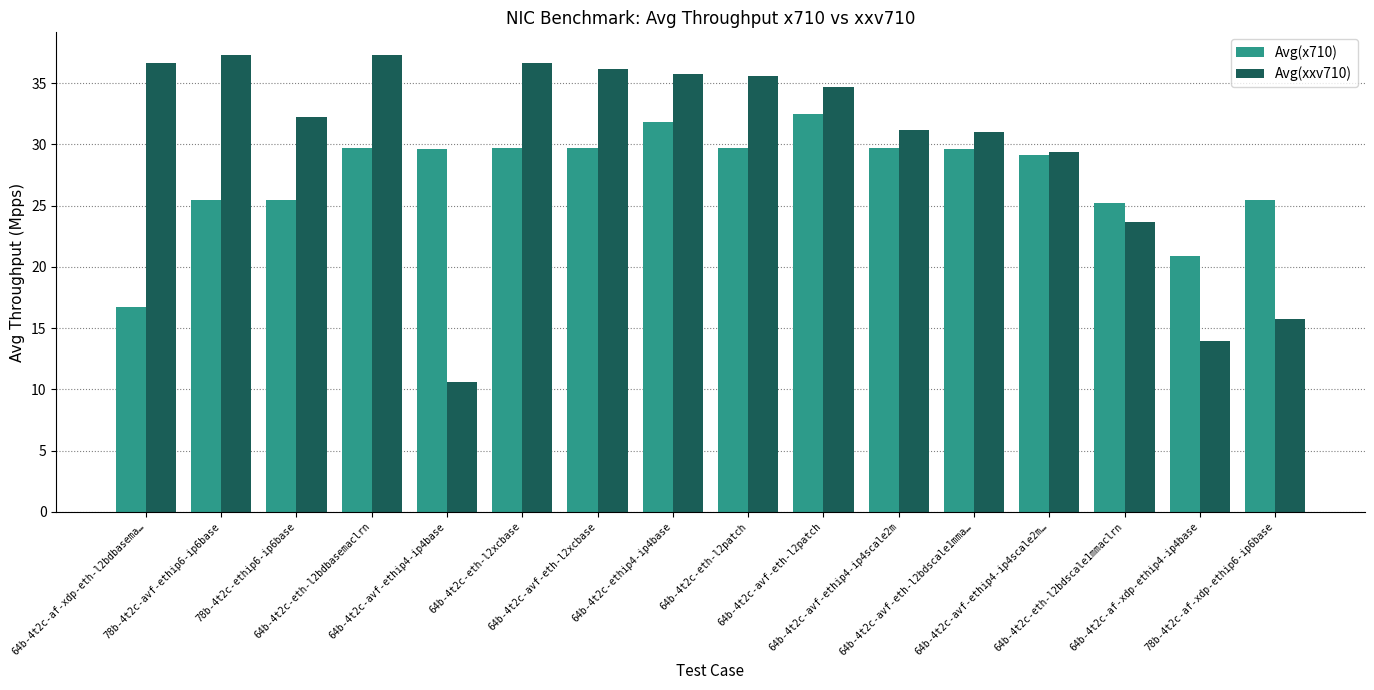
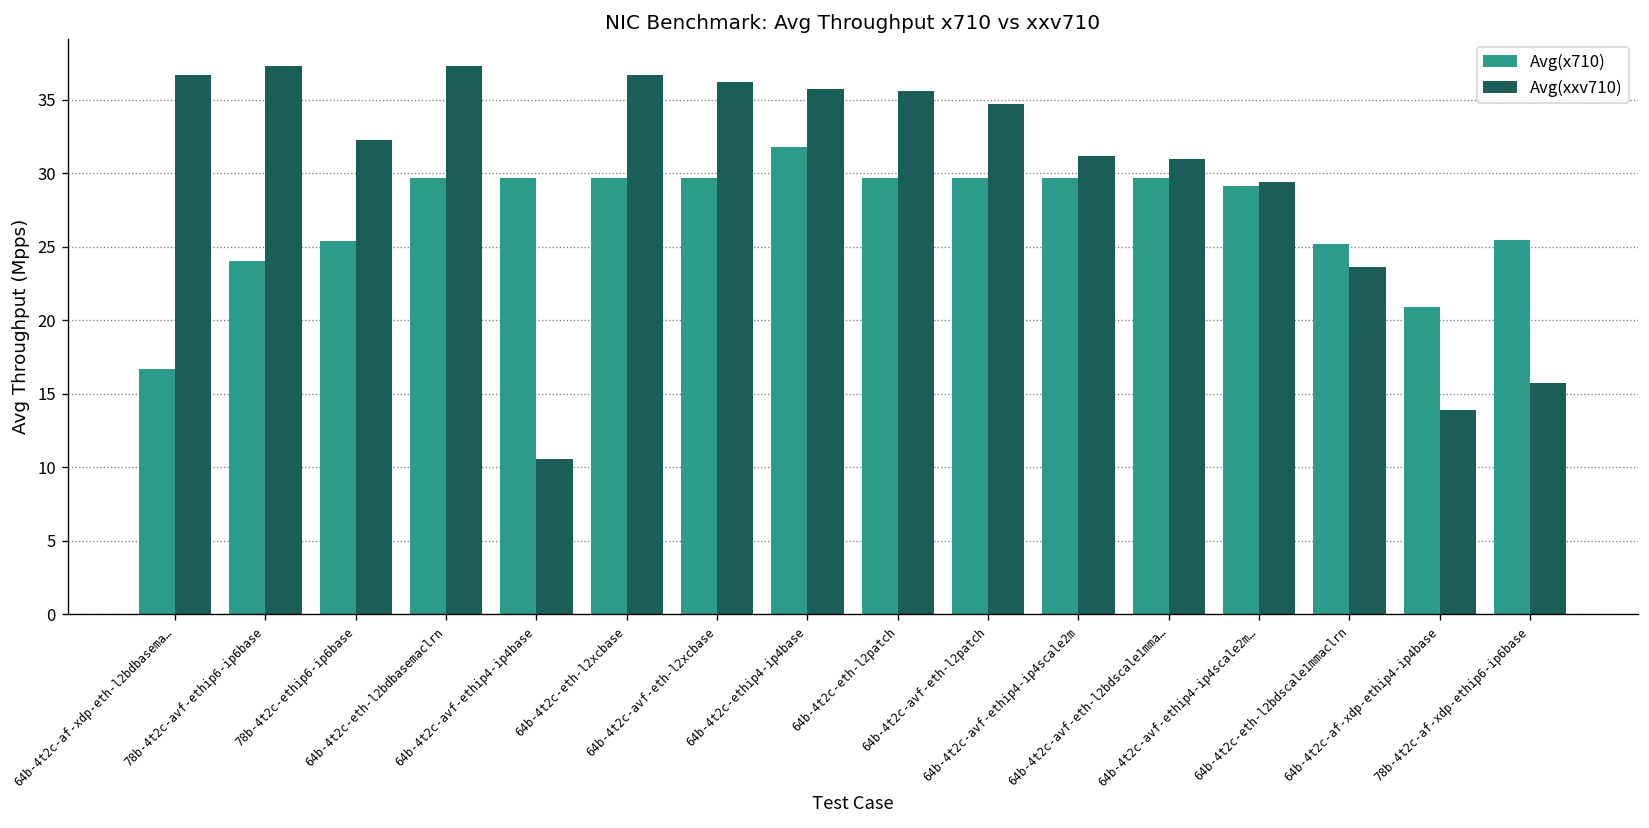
Avg(x710), 78b-4t2c-avf-ethip6-ip6base: 25.4 -> 24.0
Avg(x710), 64b-4t2c-avf-eth-l2patch: 32.5 -> 29.7
